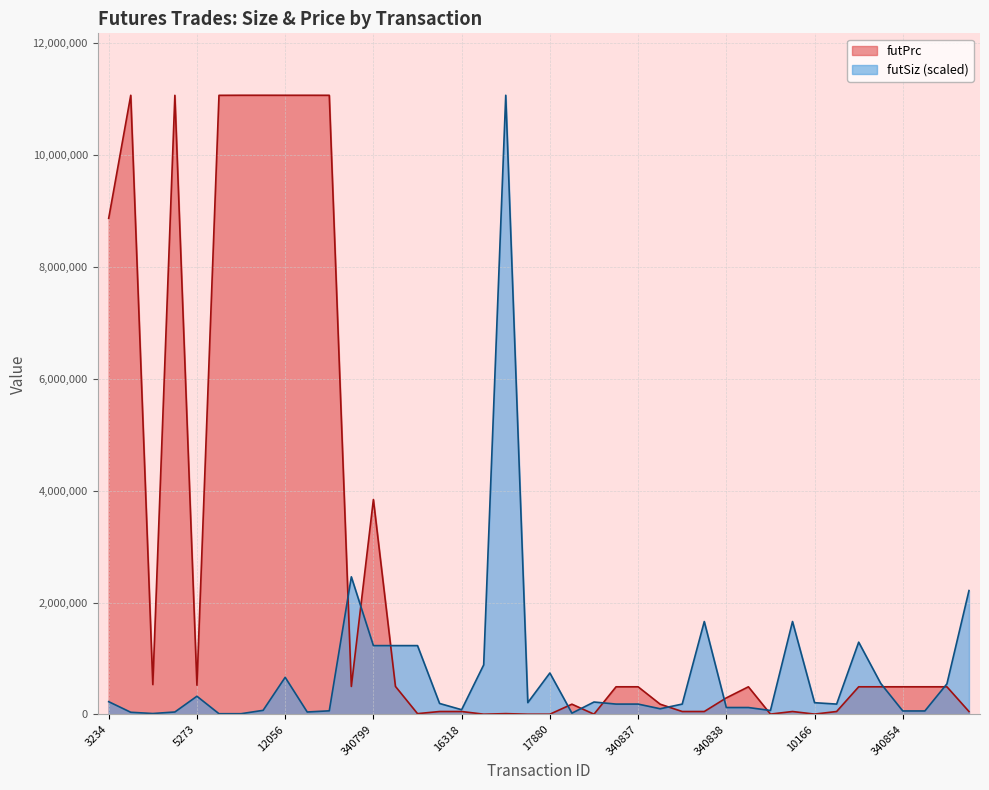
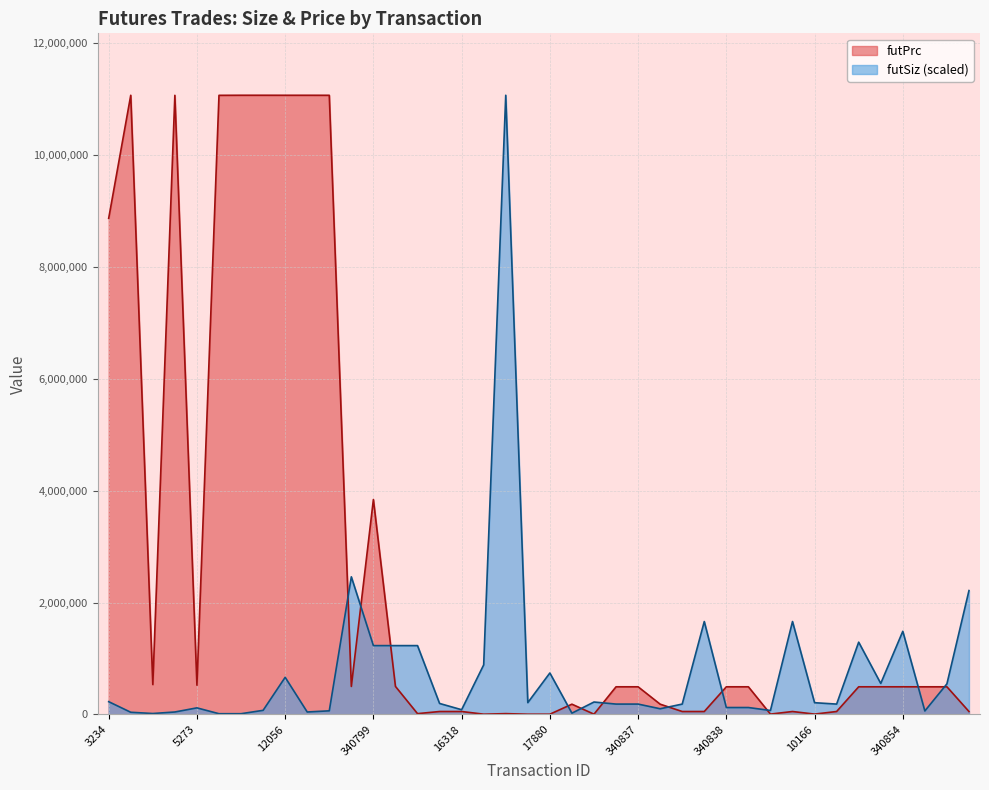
futSiz (scaled), 5273: 300,000 -> 100,000
futPrc, 340838: 300,000 -> 500,000
futSiz (scaled), 340854: 100,000 -> 1,500,000
